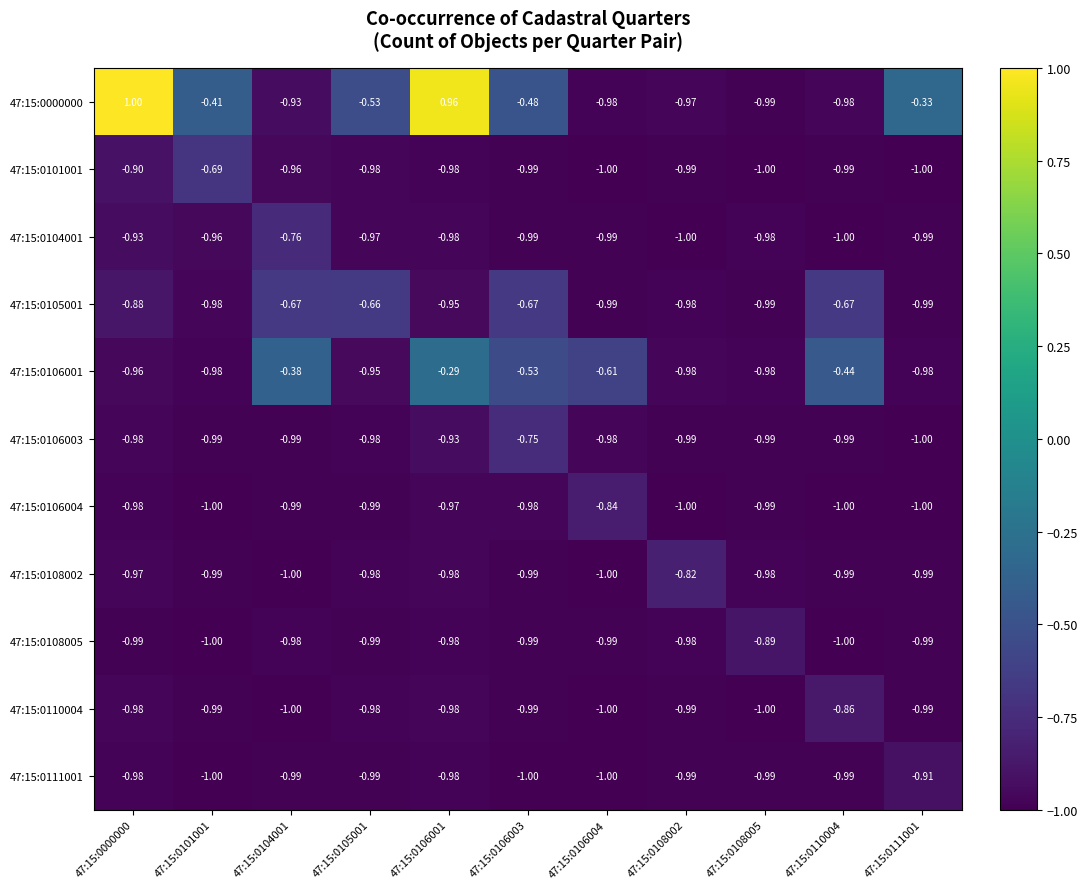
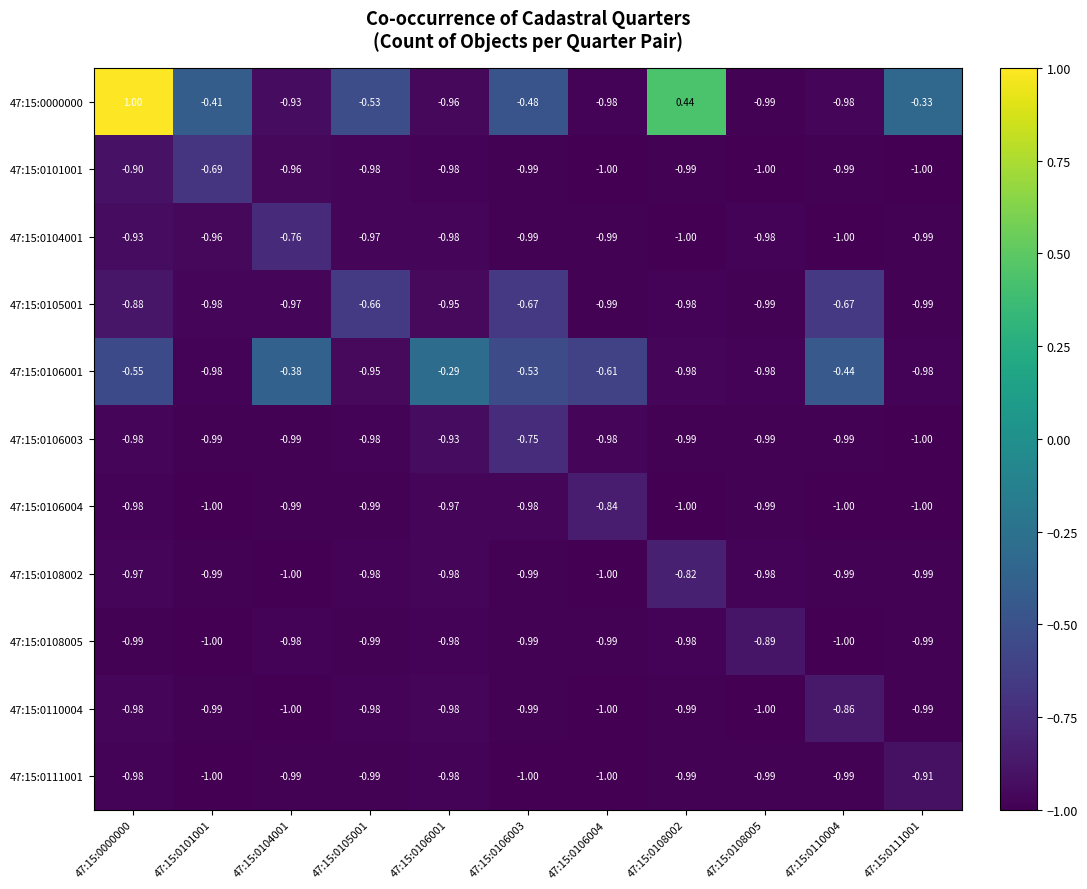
47:15:0000000, 47:15:0106001: 0.96 -> -0.96
47:15:0000000, 47:15:0108002: -0.97 -> 0.44
47:15:0105001, 47:15:0104001: -0.67 -> -0.97
47:15:0106001, 47:15:0000000: -0.96 -> -0.55
